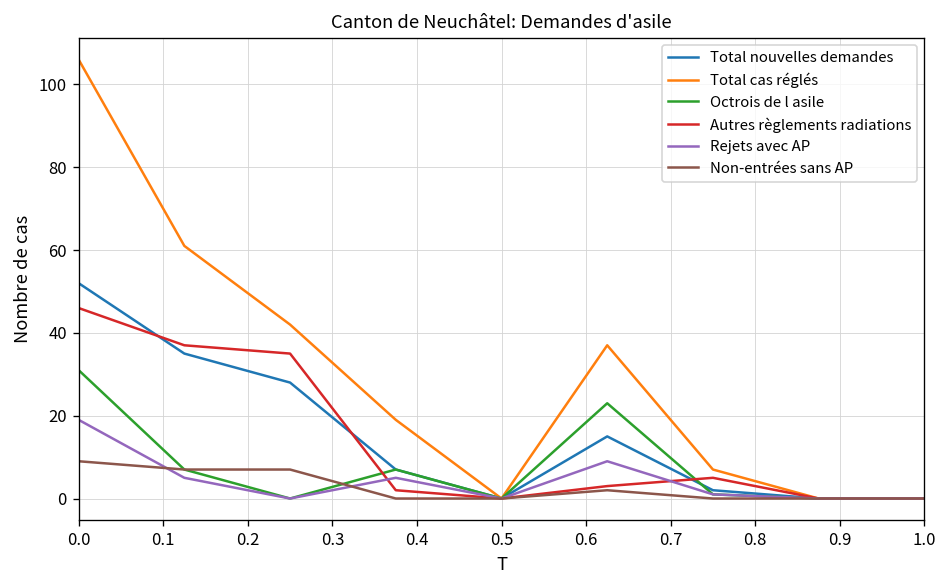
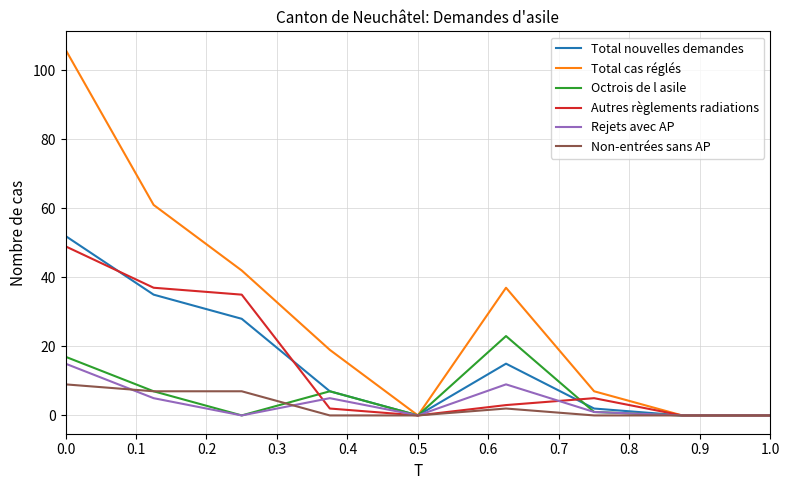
Octrois de l asile, 0.0: 31 -> 17
Autres règlements radiations, 0.0: 46 -> 49
Rejets avec AP, 0.0: 19 -> 15
